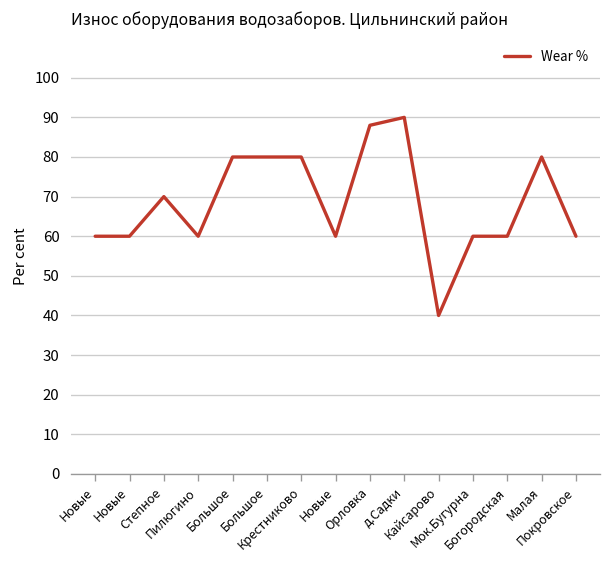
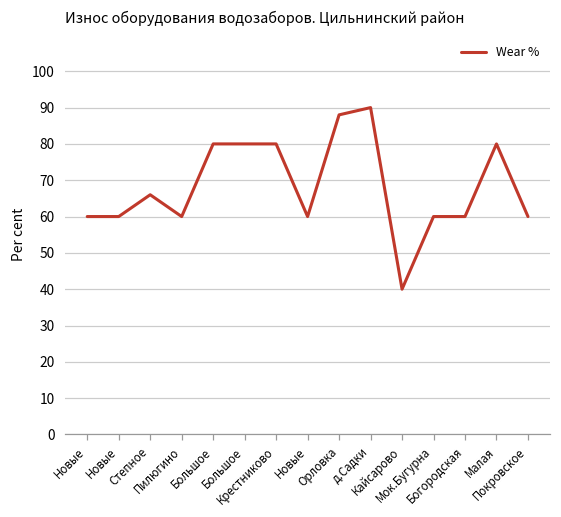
Степное: 70 -> 66
